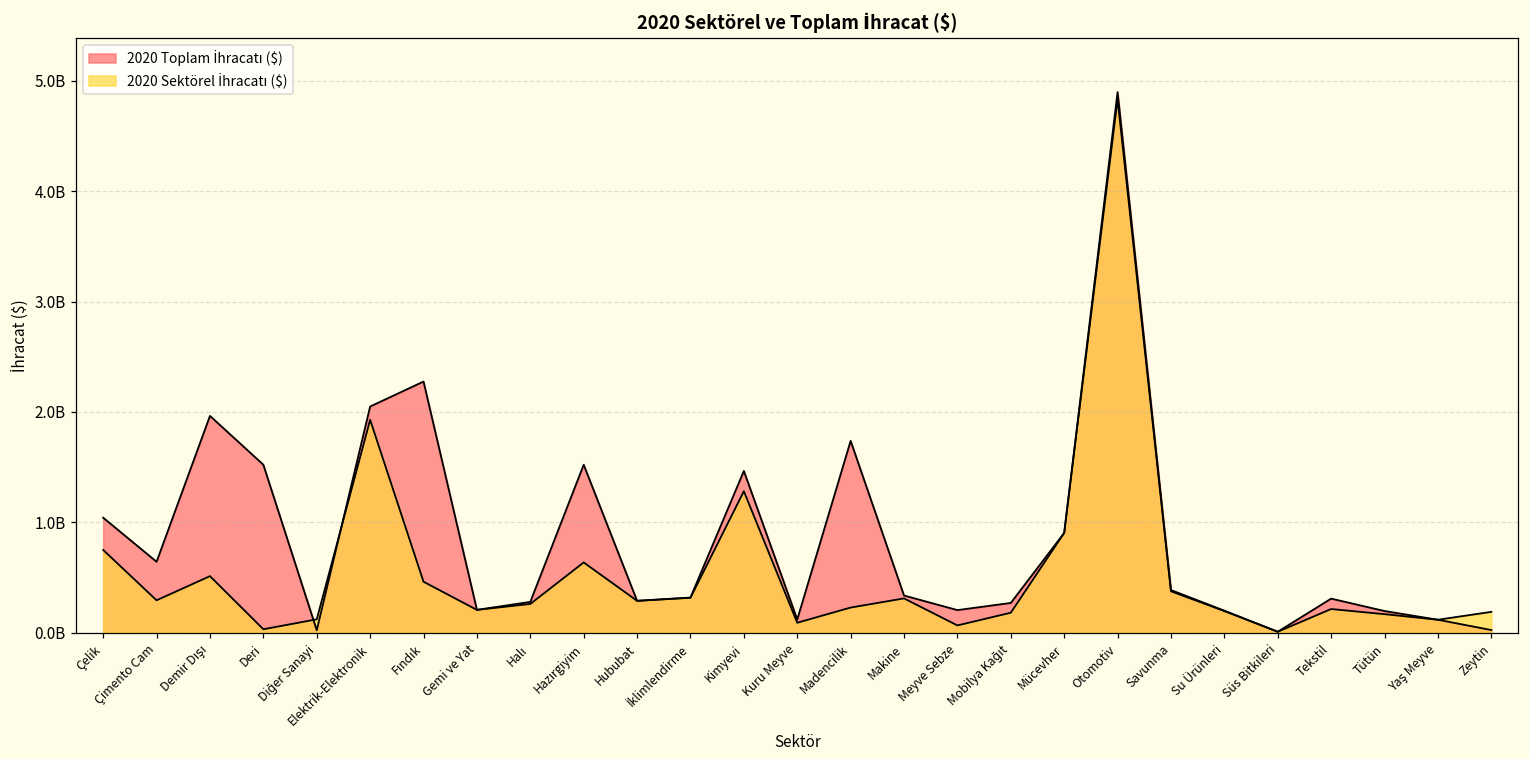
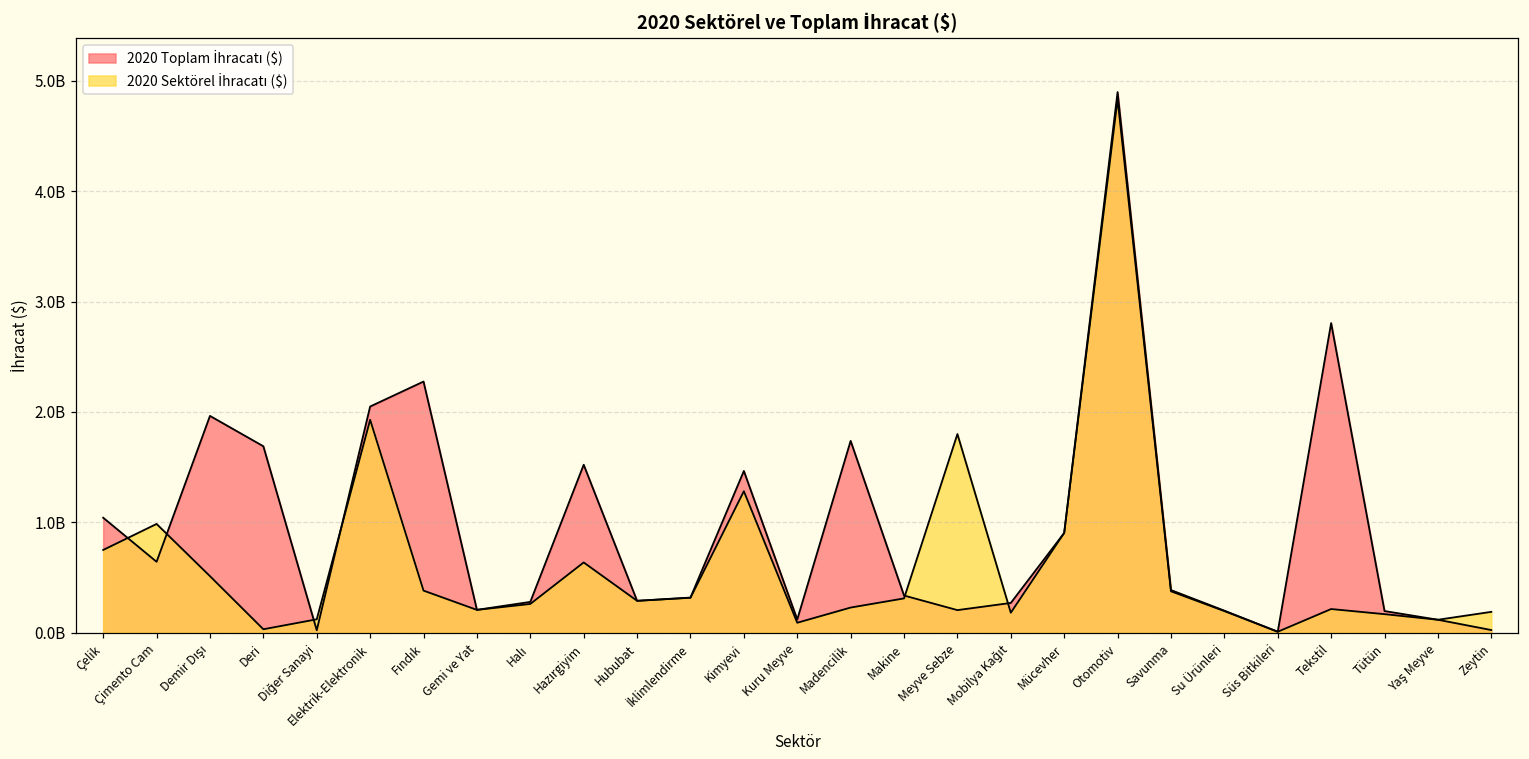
2020 Sektörel İhracatı ($), Çimento Cam: 290000000 -> 980000000
2020 Toplam İhracatı ($), Deri: 1520000000 -> 1690000000
2020 Sektörel İhracatı ($), Fındık: 460000000 -> 380000000
2020 Sektörel İhracatı ($), Meyve Sebze: 70000000 -> 1800000000
2020 Toplam İhracatı ($), Tekstil: 310000000 -> 2800000000
